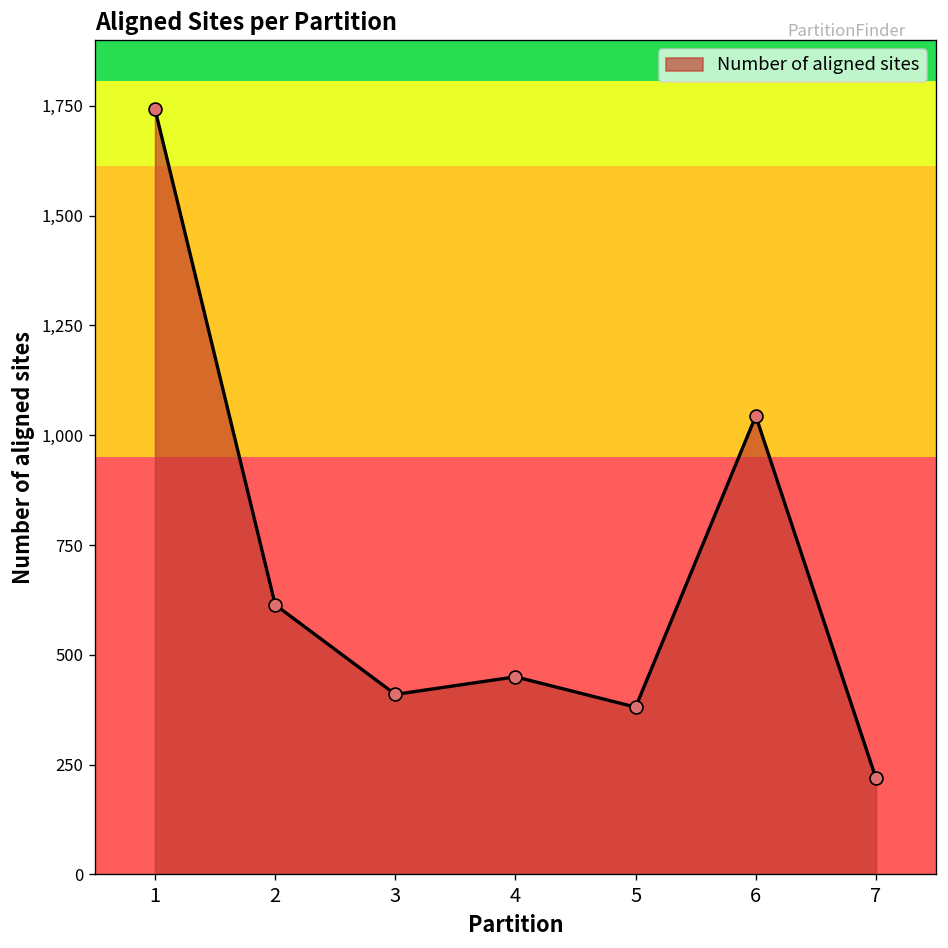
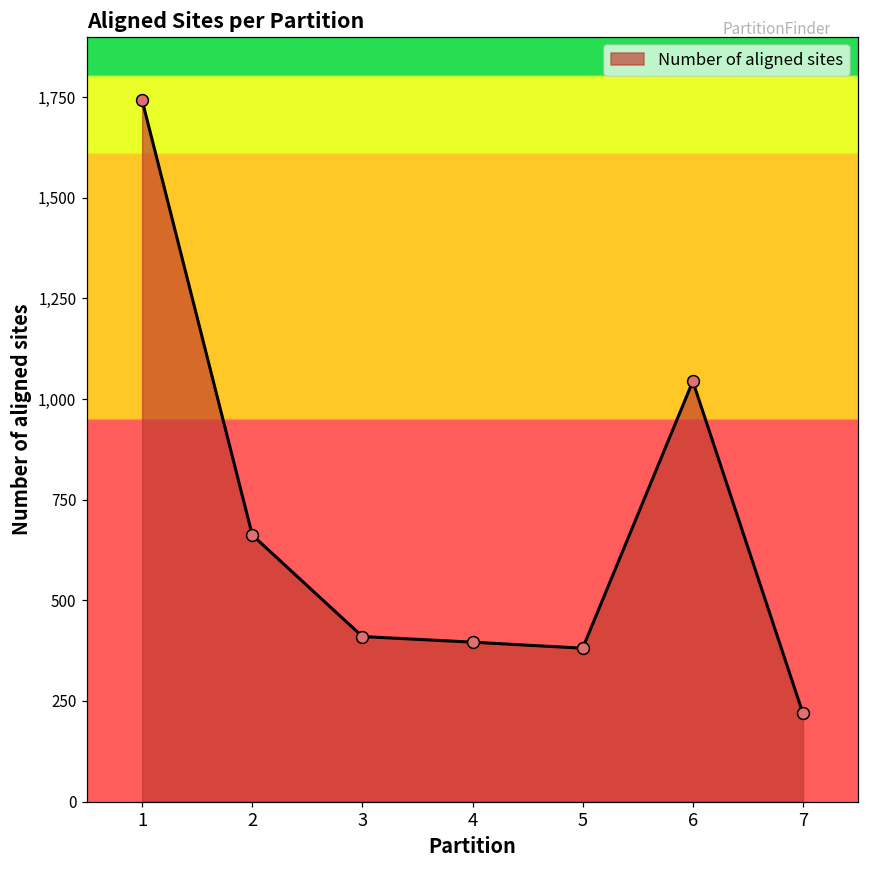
2: 610 -> 660
4: 450 -> 400
